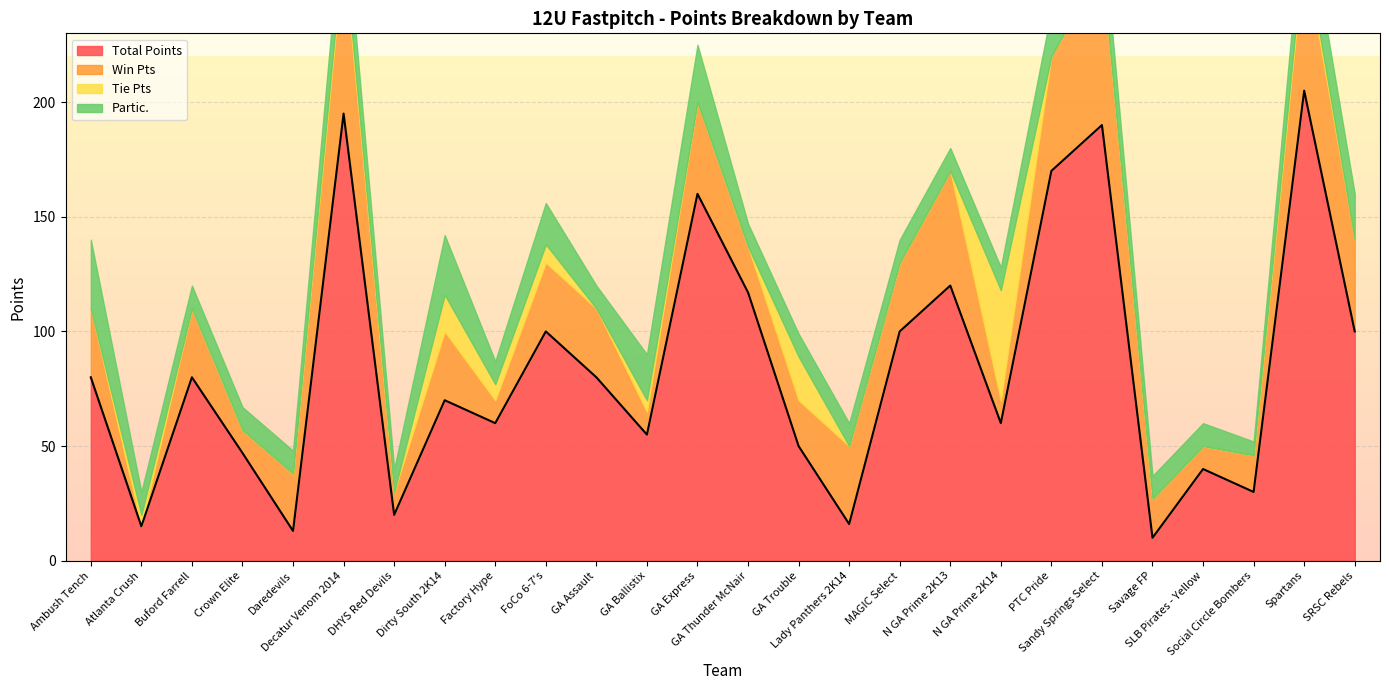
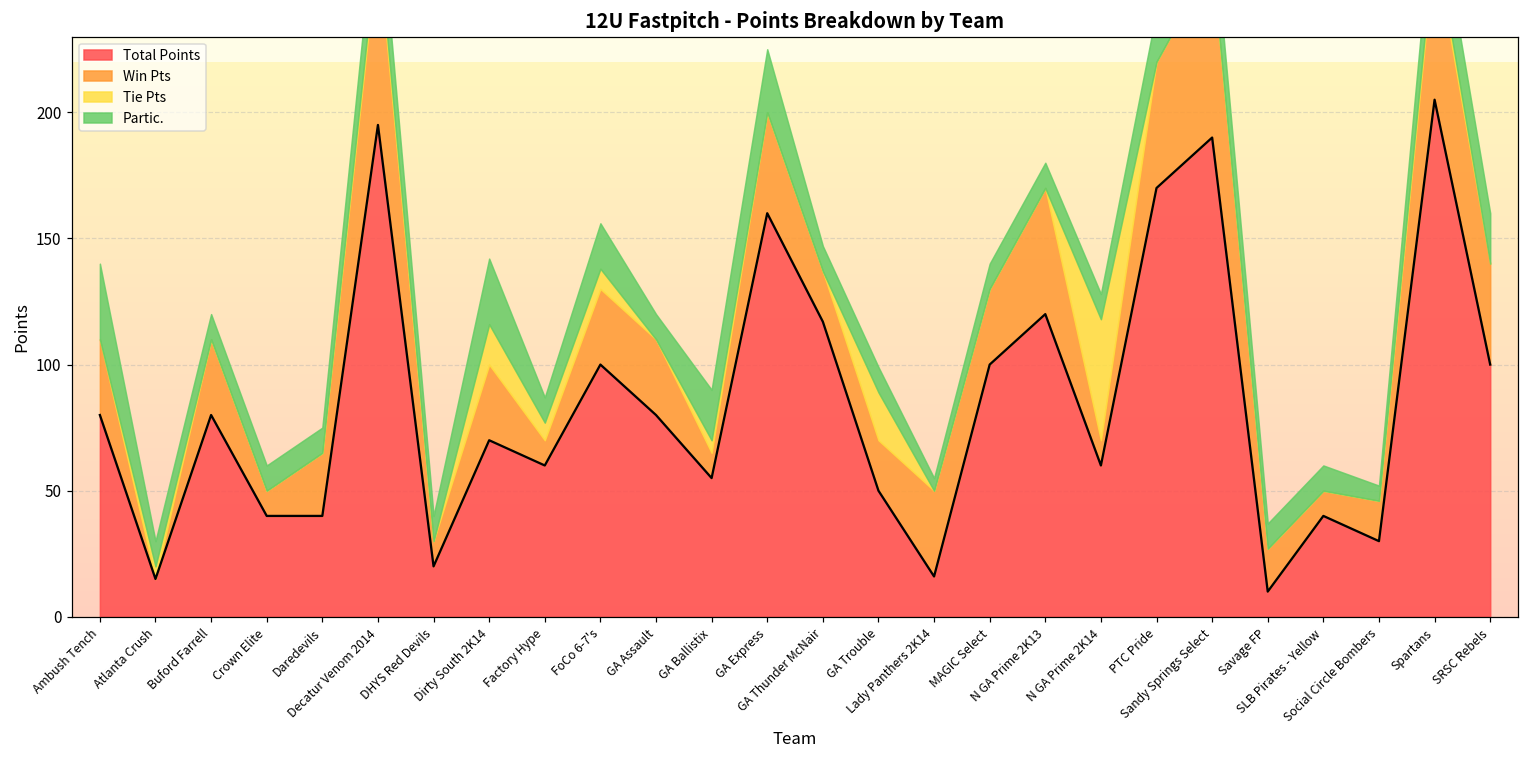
Total Points, Crown Elite: 47 -> 40
Total Points, Daredevils: 13 -> 40
Partic., Lady Panthers 2K14: 10 -> 5
